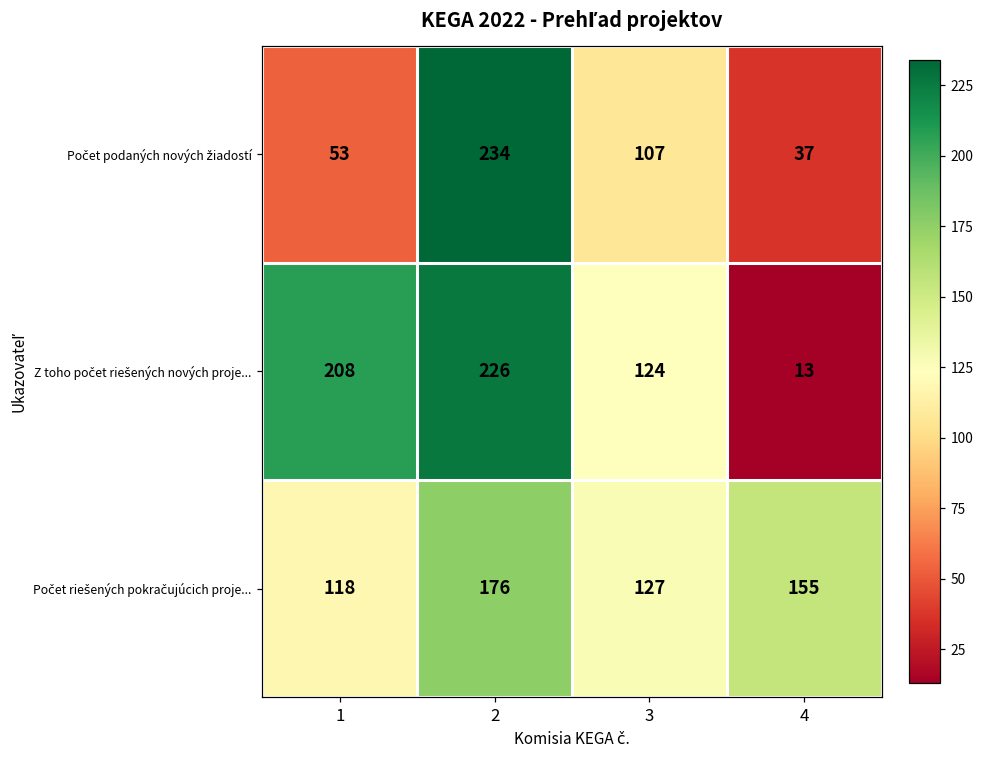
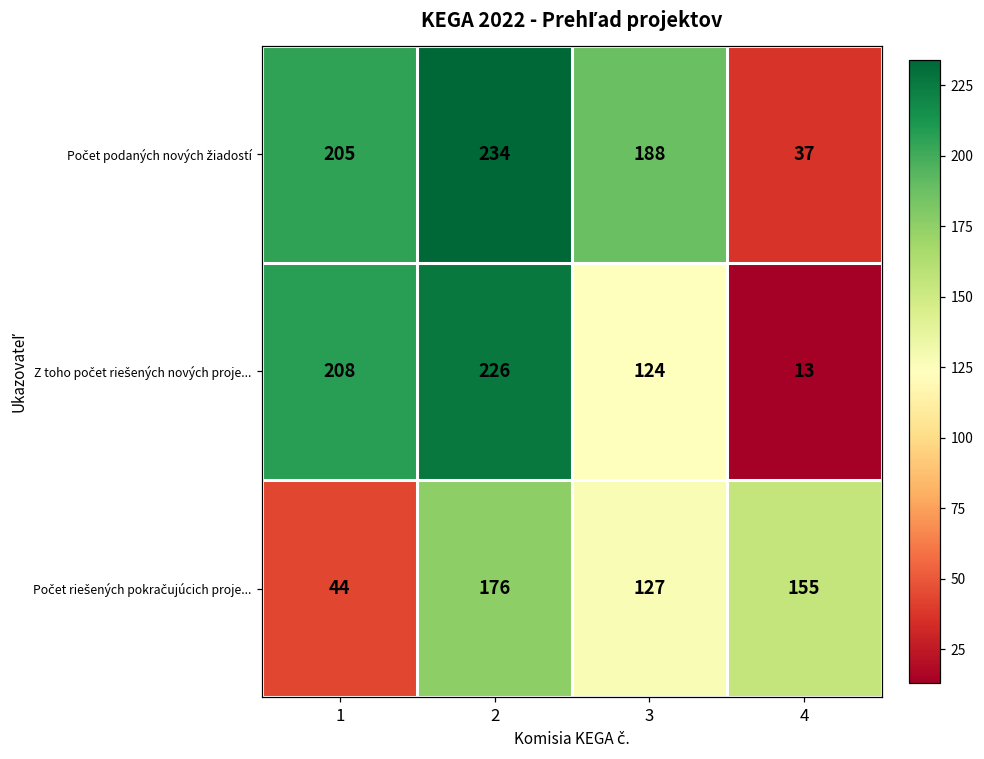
Počet podaných nových žiadostí, 1: 53 -> 205
Počet podaných nových žiadostí, 3: 107 -> 188
Počet riešených pokračujúcich proje..., 1: 118 -> 44
